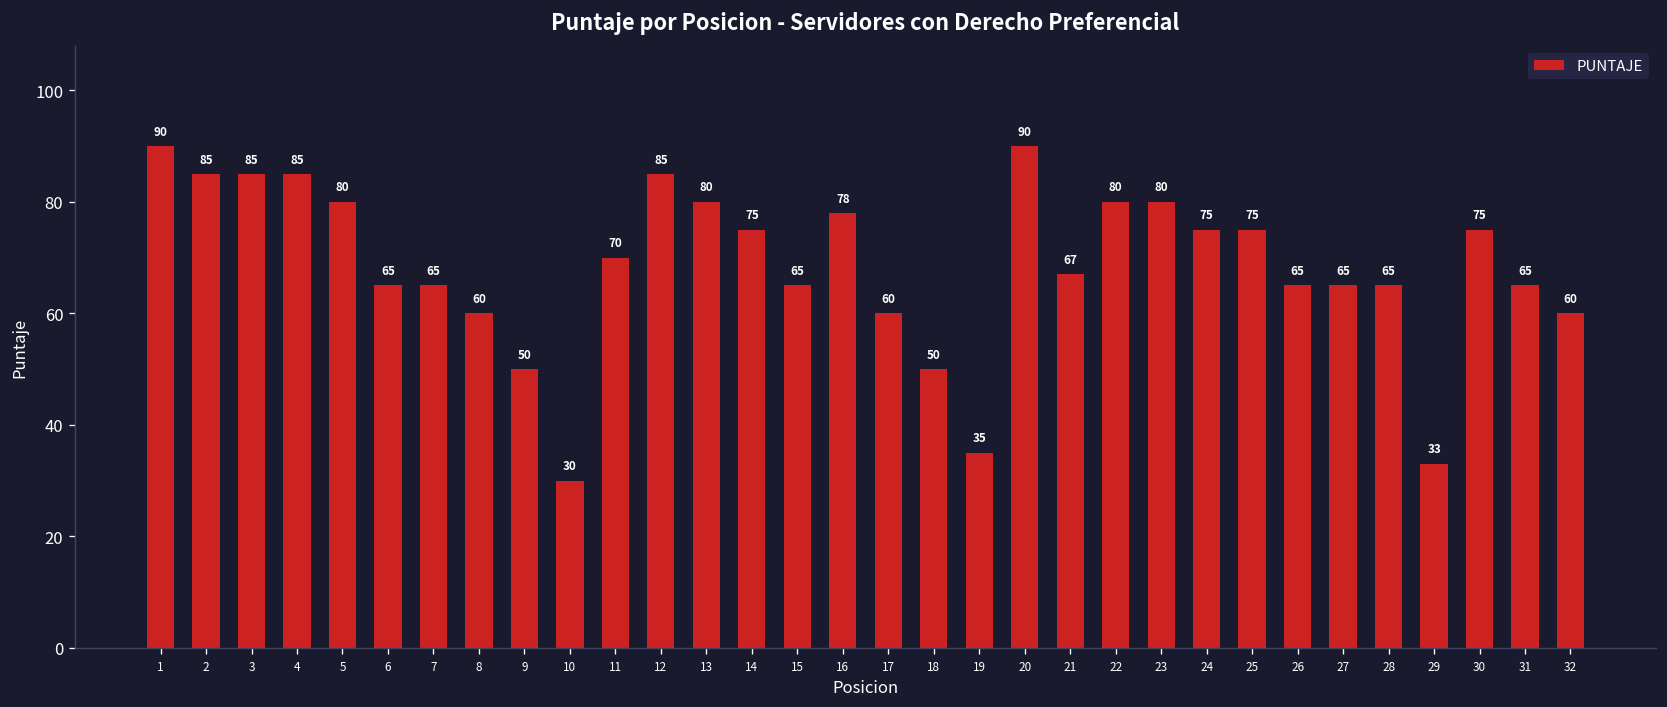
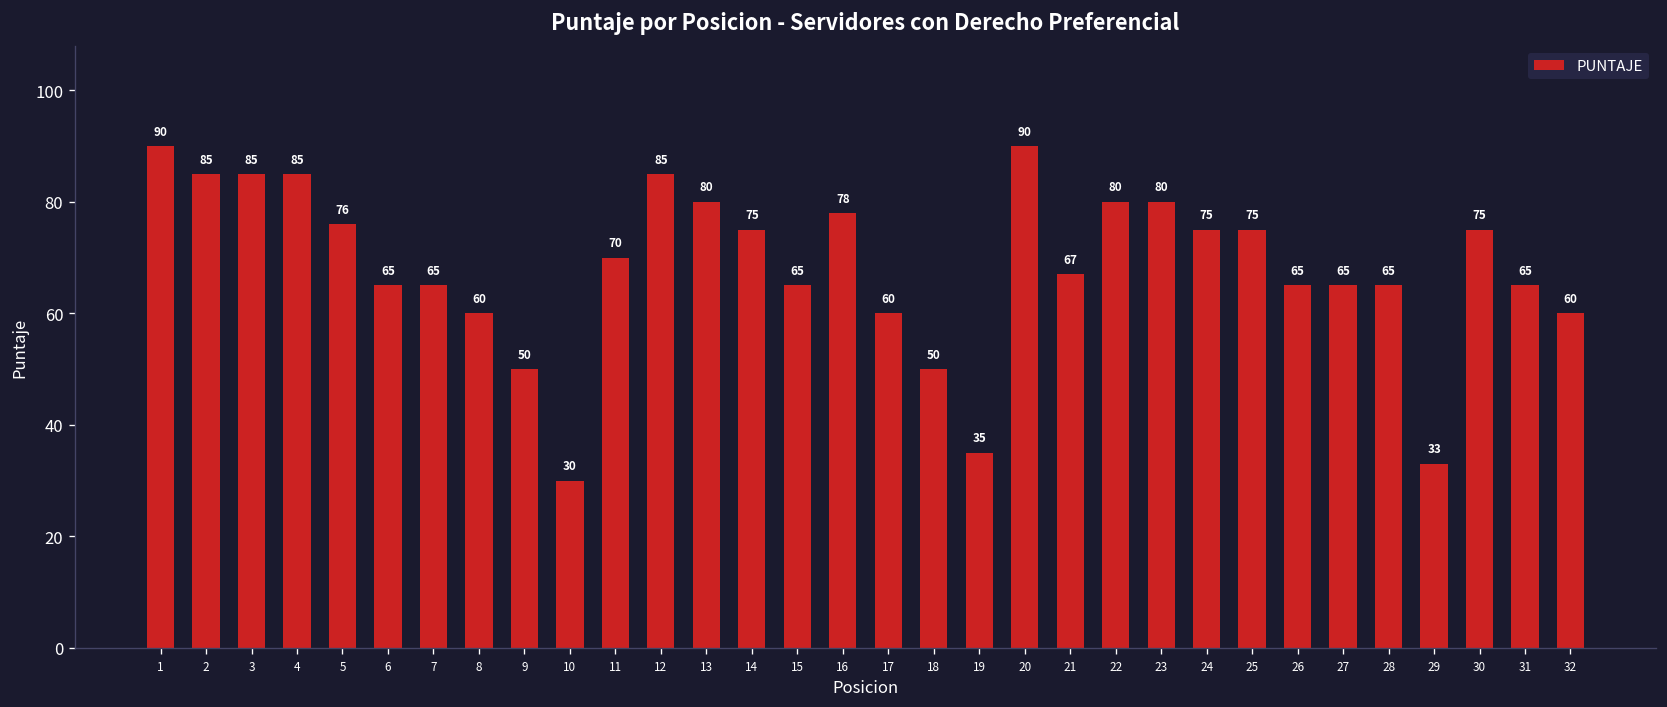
5: 80 -> 76
